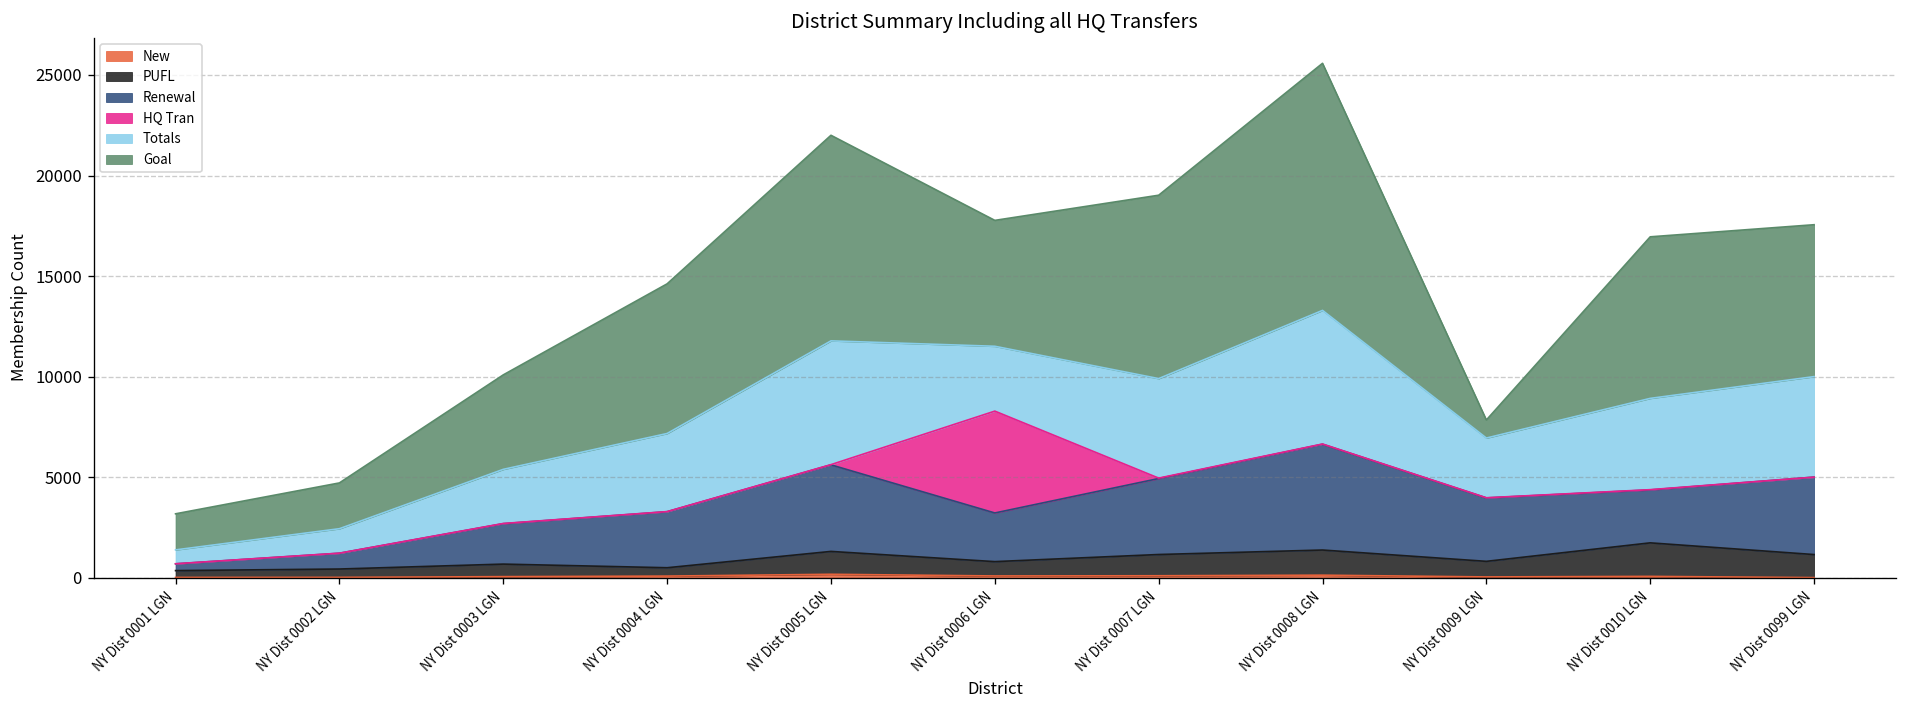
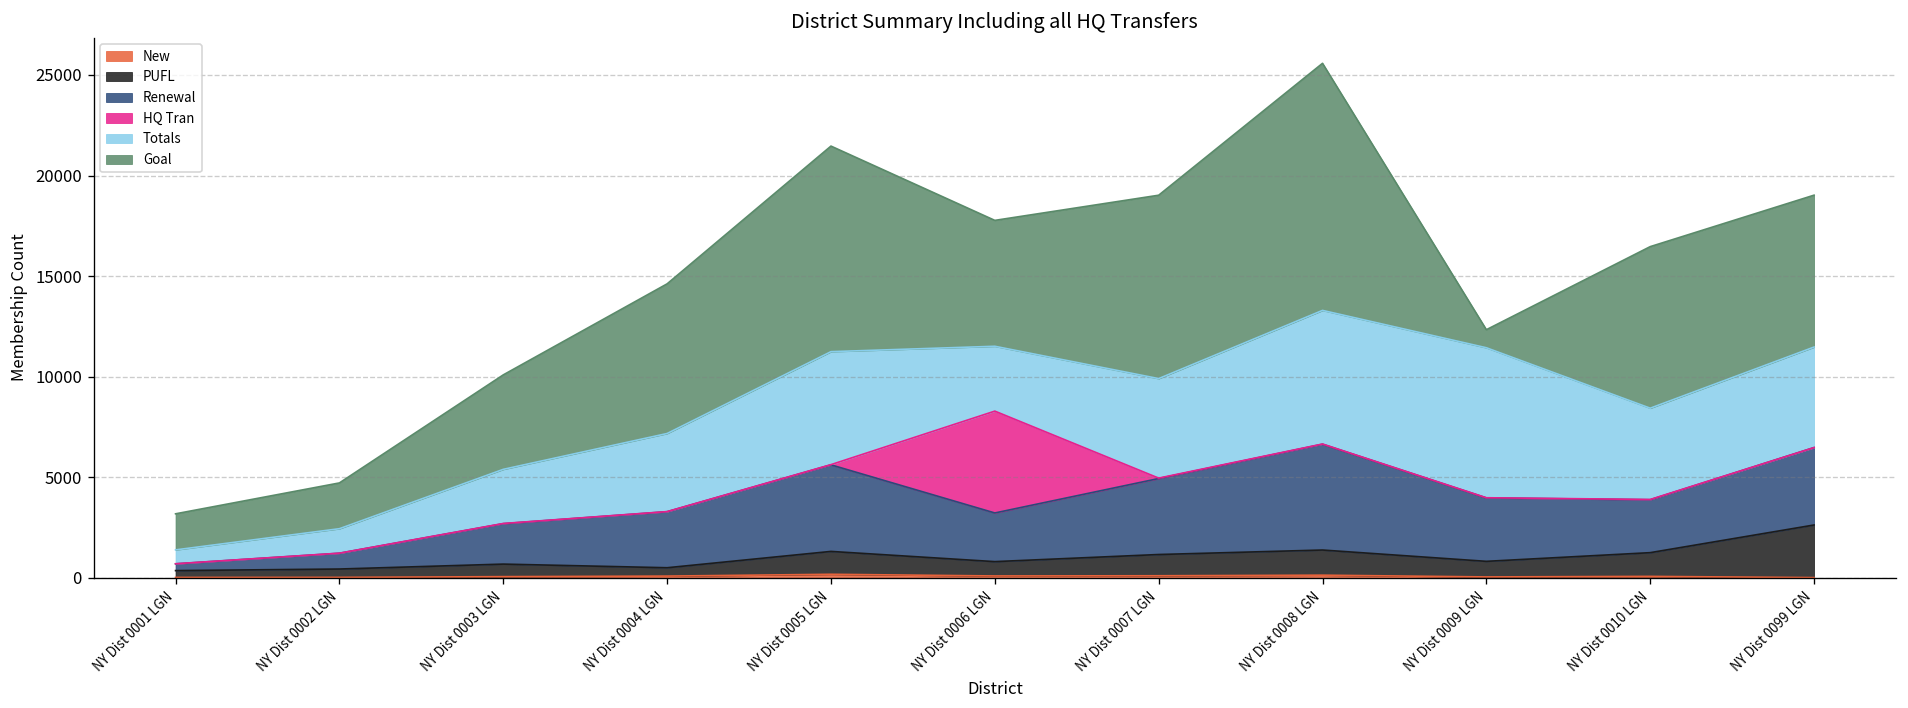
Totals, NY Dist 0005 LGN: 6200 -> 5600
Totals, NY Dist 0009 LGN: 3000 -> 7500
PUFL, NY Dist 0010 LGN: 1700 -> 1200
PUFL, NY Dist 0099 LGN: 1100 -> 2600
